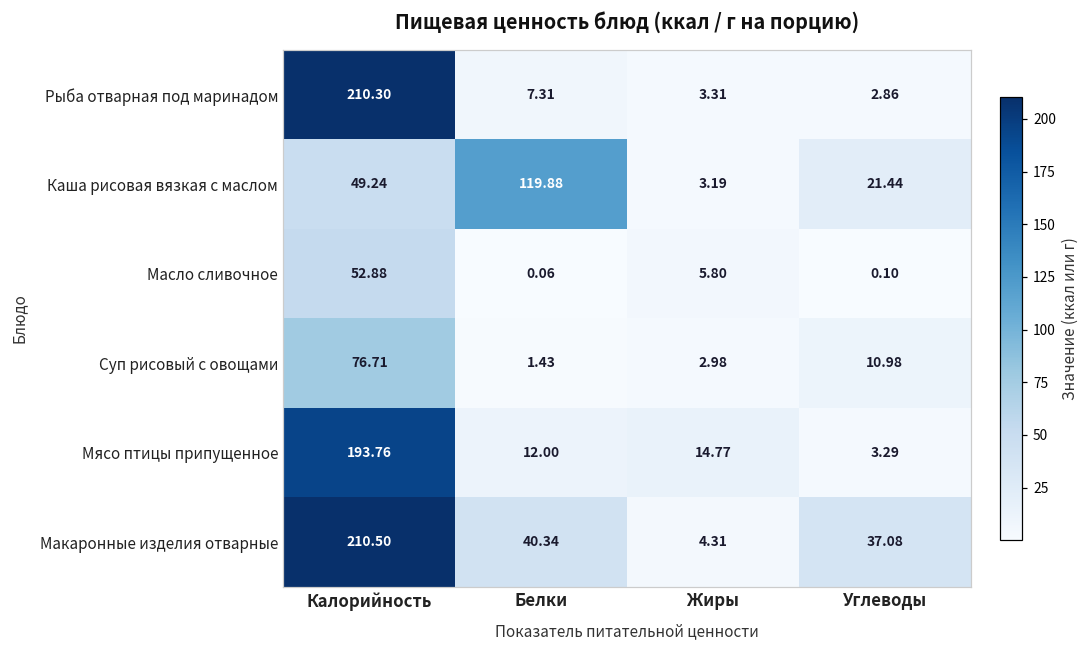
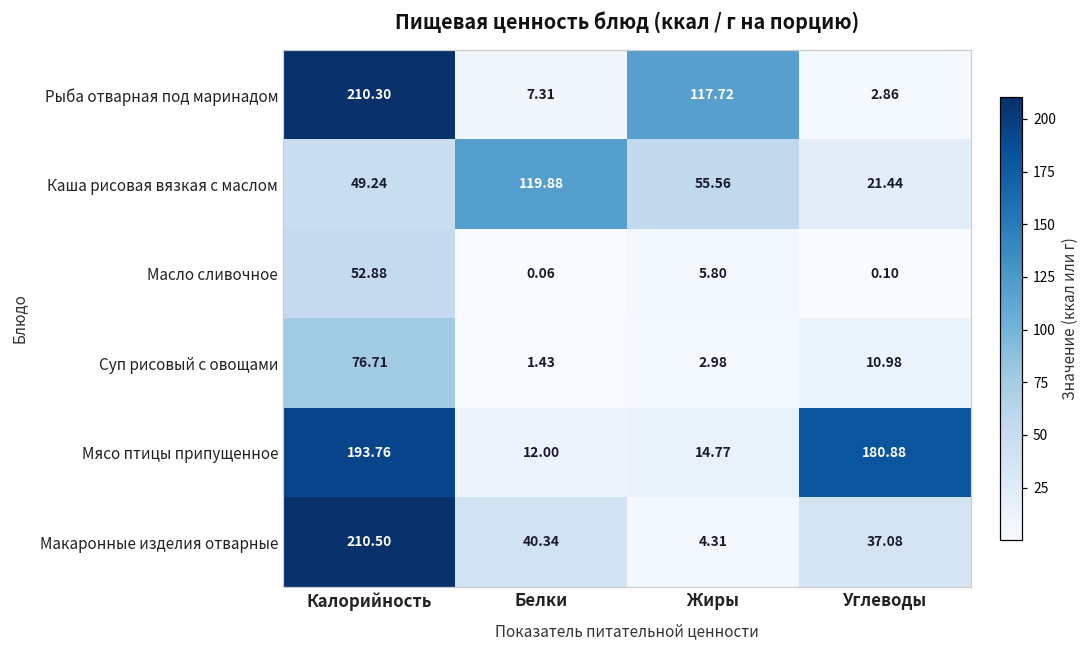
Рыба отварная под маринадом, Жиры: 3.31 -> 117.72
Каша рисовая вязкая с маслом, Жиры: 3.19 -> 55.56
Мясо птицы припущенное, Углеводы: 3.29 -> 180.88
